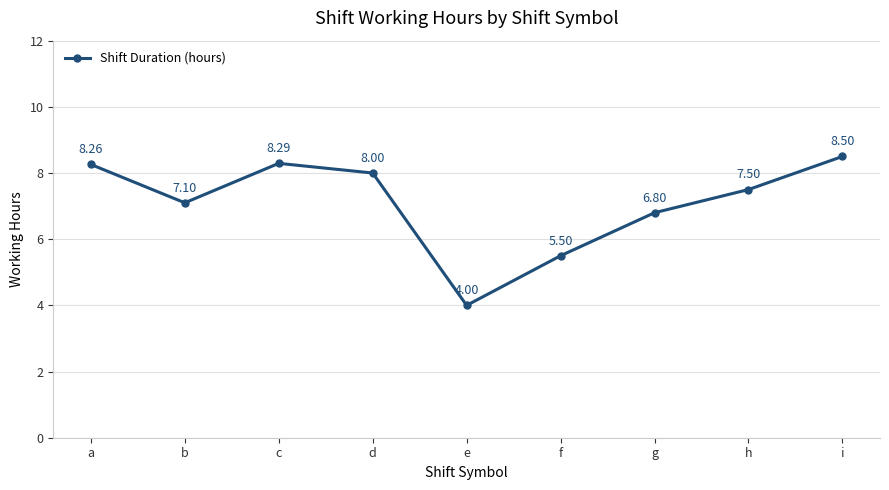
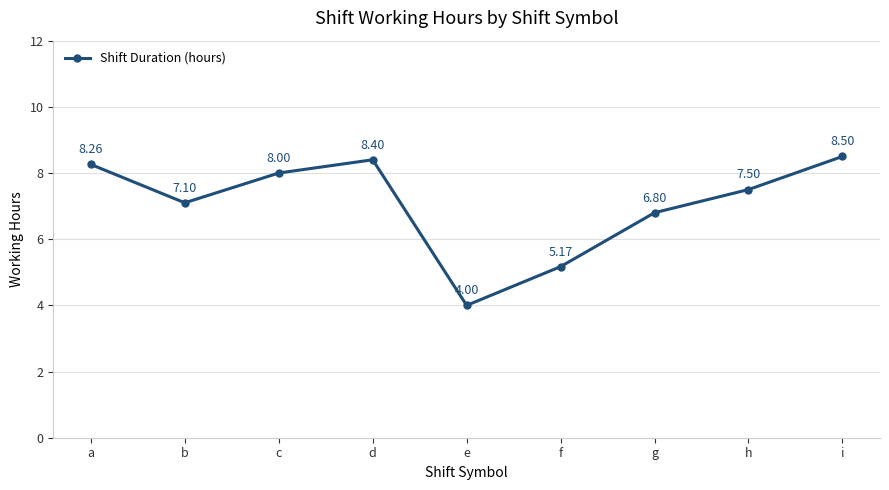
c: 8.29 -> 8.00
d: 8.00 -> 8.40
f: 5.50 -> 5.17
